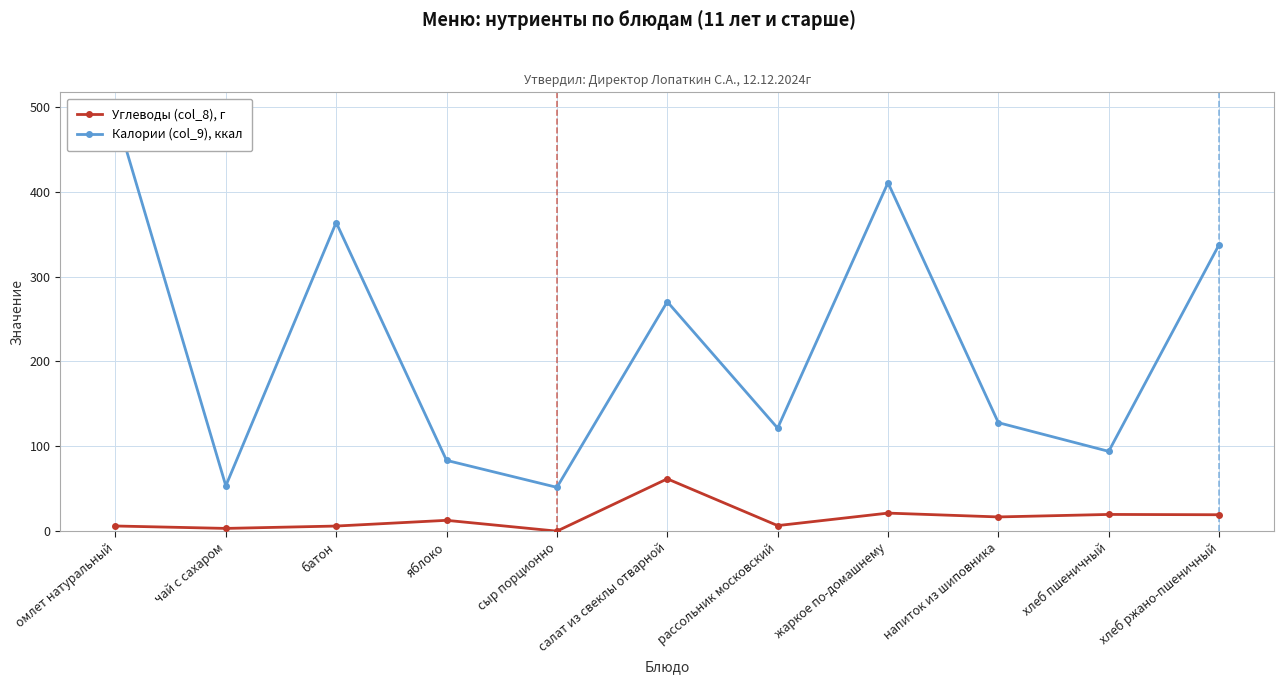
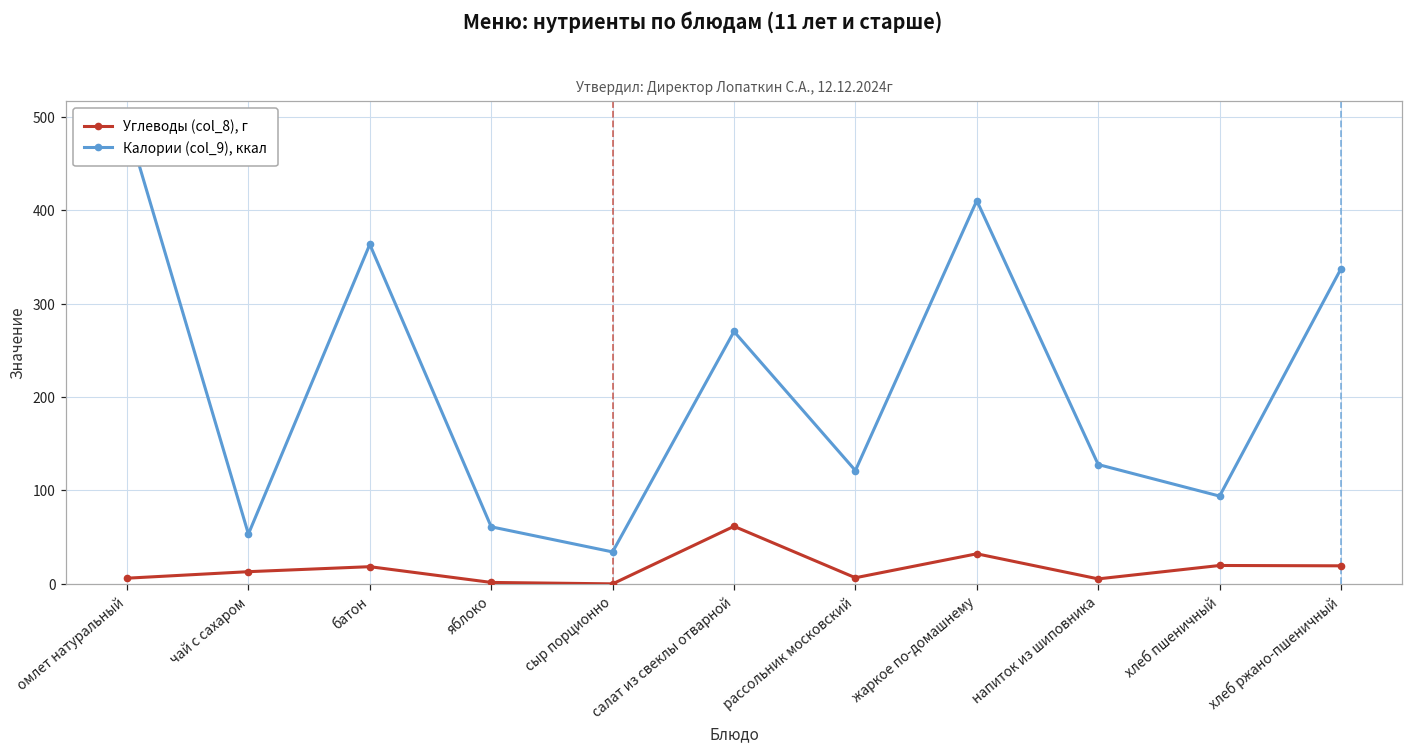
Углеводы (col_8), г, чай с сахаром: 0 -> 10
Углеводы (col_8), г, батон: 10 -> 20
Углеводы (col_8), г, яблоко: 10 -> 0
Калории (col_9), ккал, яблоко: 80 -> 60
Калории (col_9), ккал, сыр порционно: 50 -> 30
Углеводы (col_8), г, жаркое по-домашнему: 20 -> 30
Углеводы (col_8), г, напиток из шиповника: 20 -> 10
